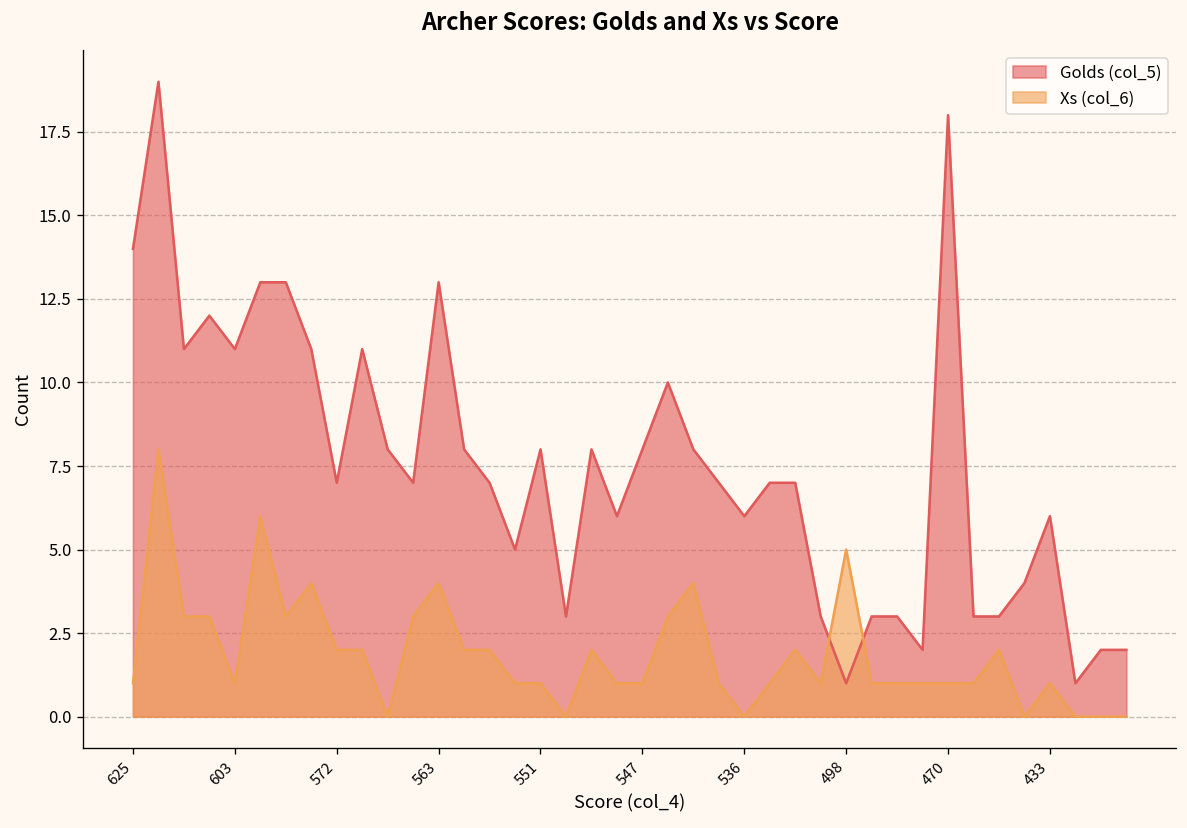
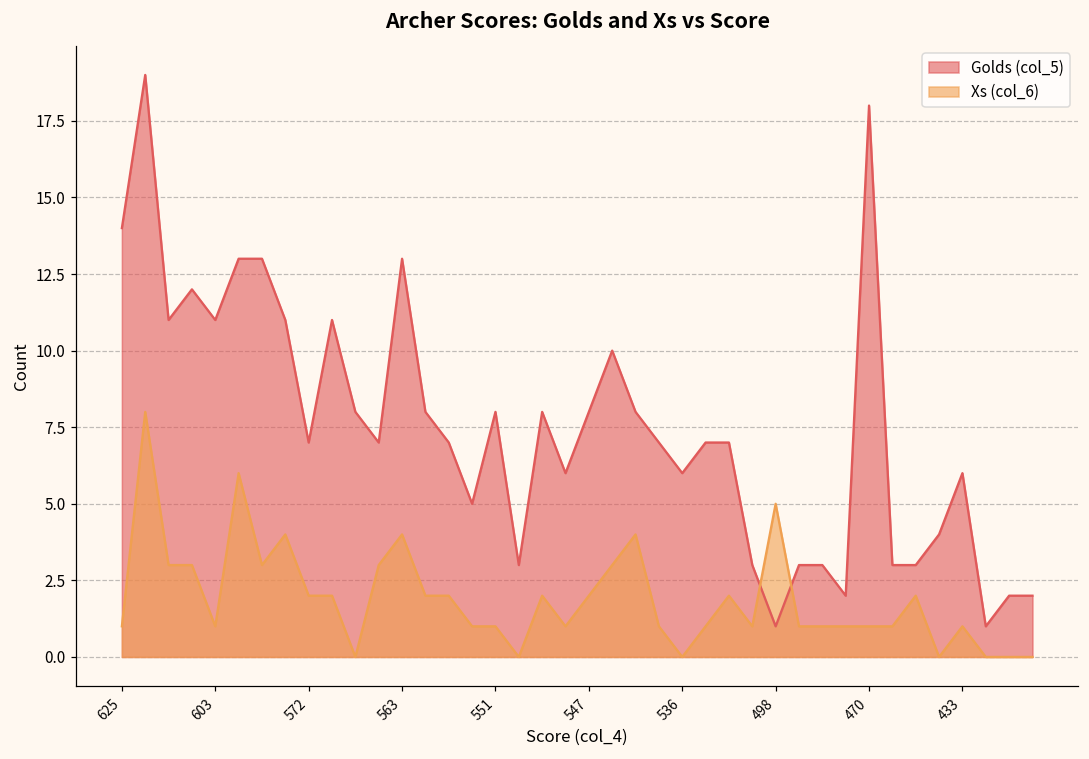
Xs (col_6), 547: 1 -> 2
